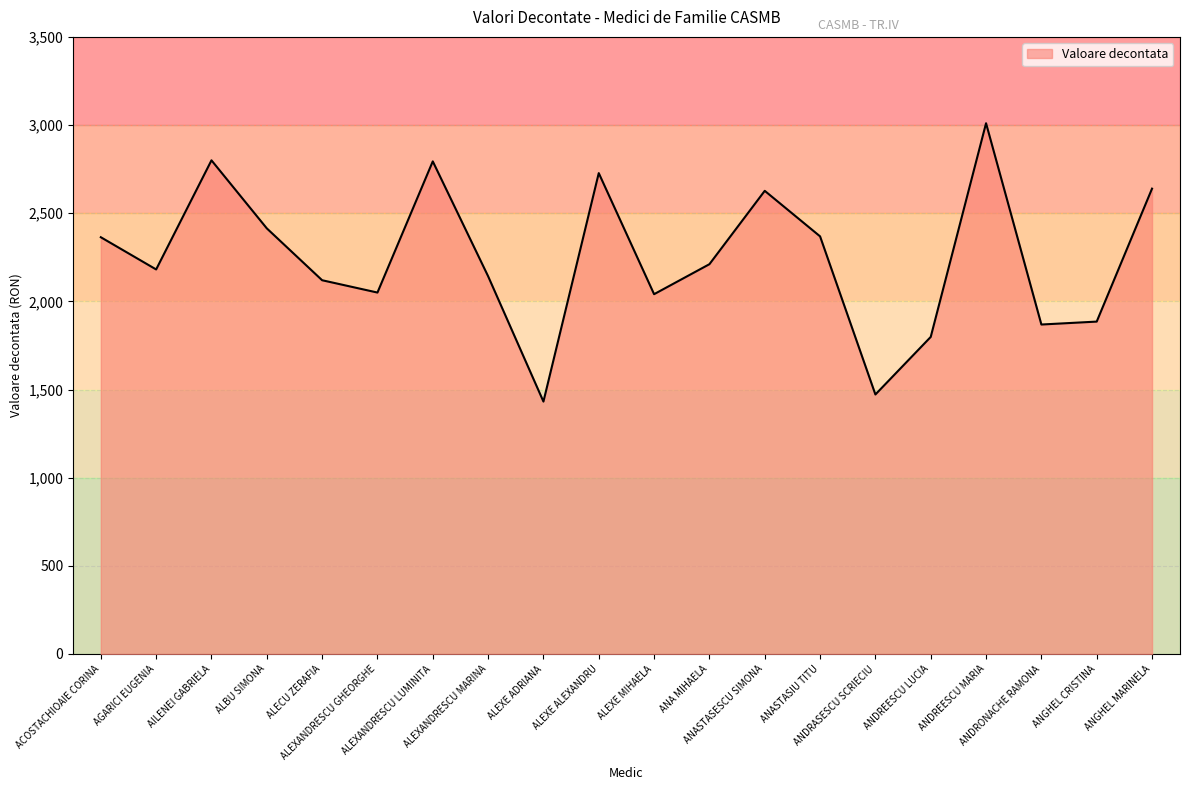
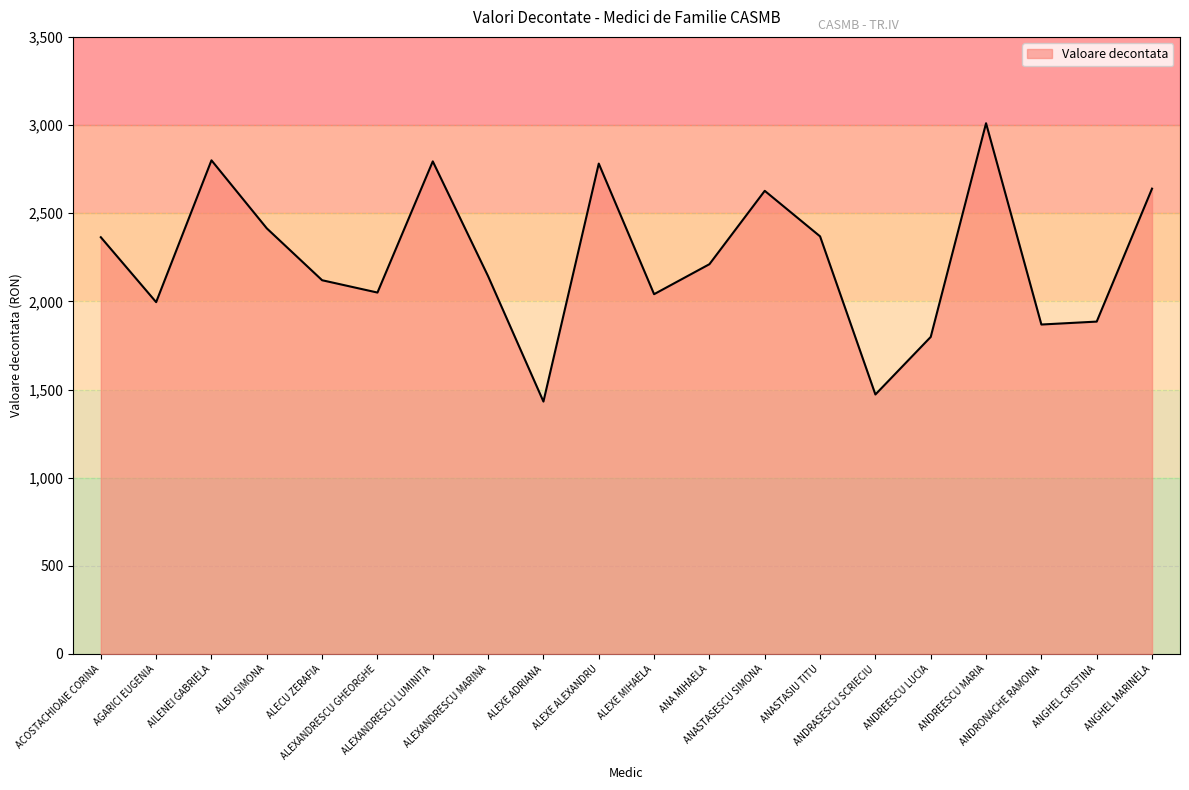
AGARICI EUGENIA: 2,180 -> 2,000
ALEXE ALEXANDRU: 2,730 -> 2,780
